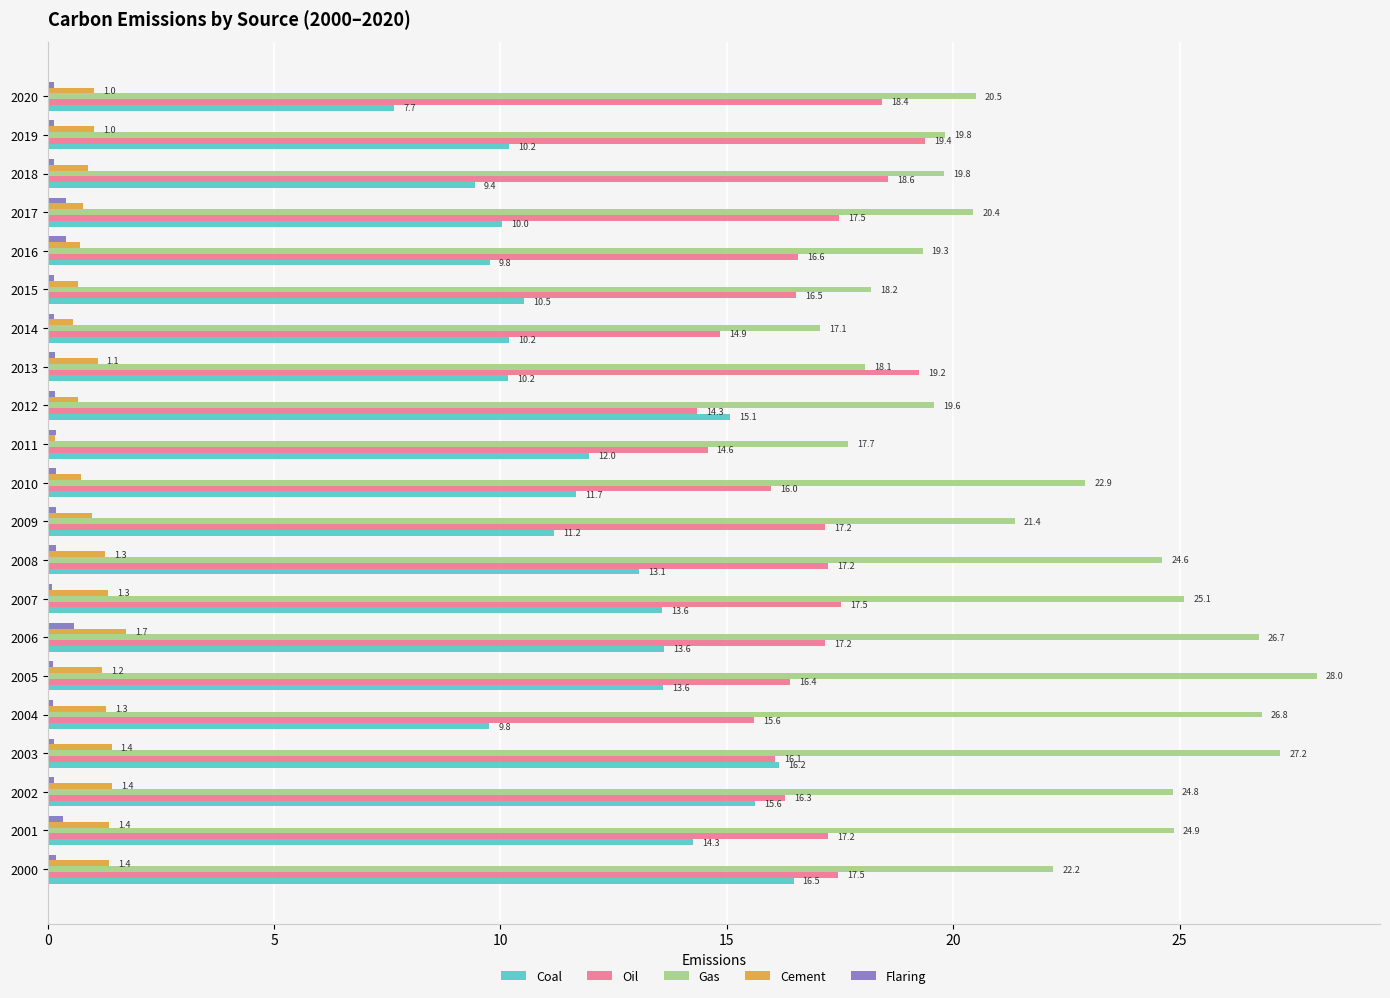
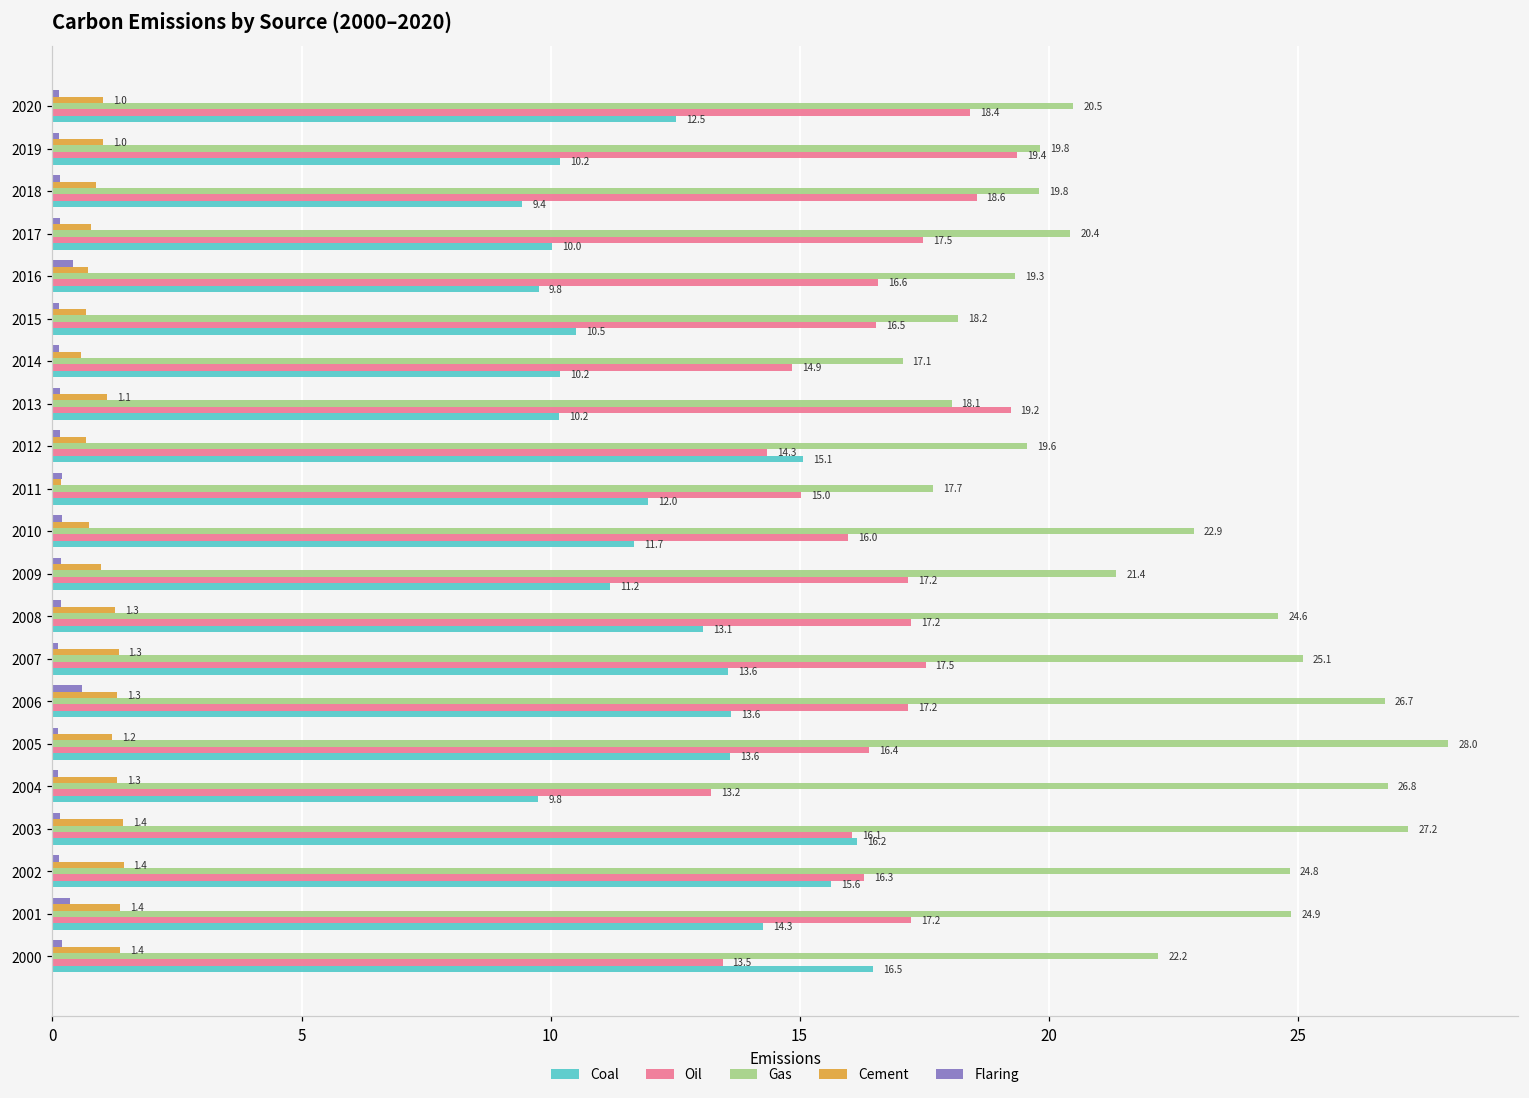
Coal, 2020: 7.7 -> 12.5
Flaring, 2017: 0.4 -> 0.1
Oil, 2011: 14.6 -> 15.0
Cement, 2006: 1.7 -> 1.3
Oil, 2004: 15.6 -> 13.2
Oil, 2000: 17.5 -> 13.5
